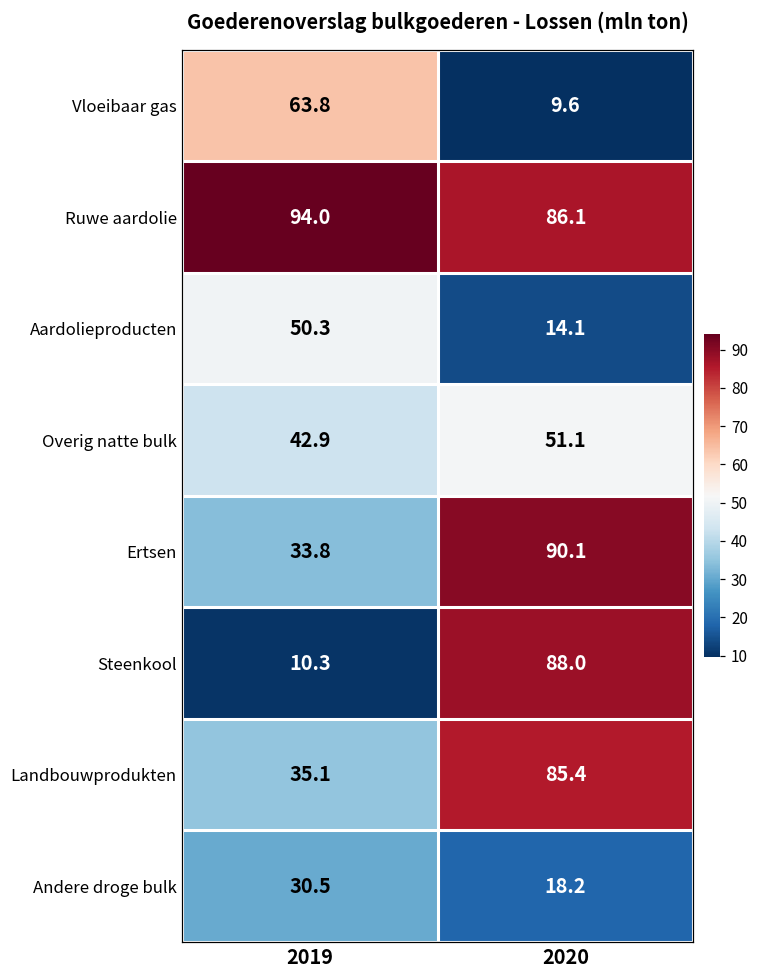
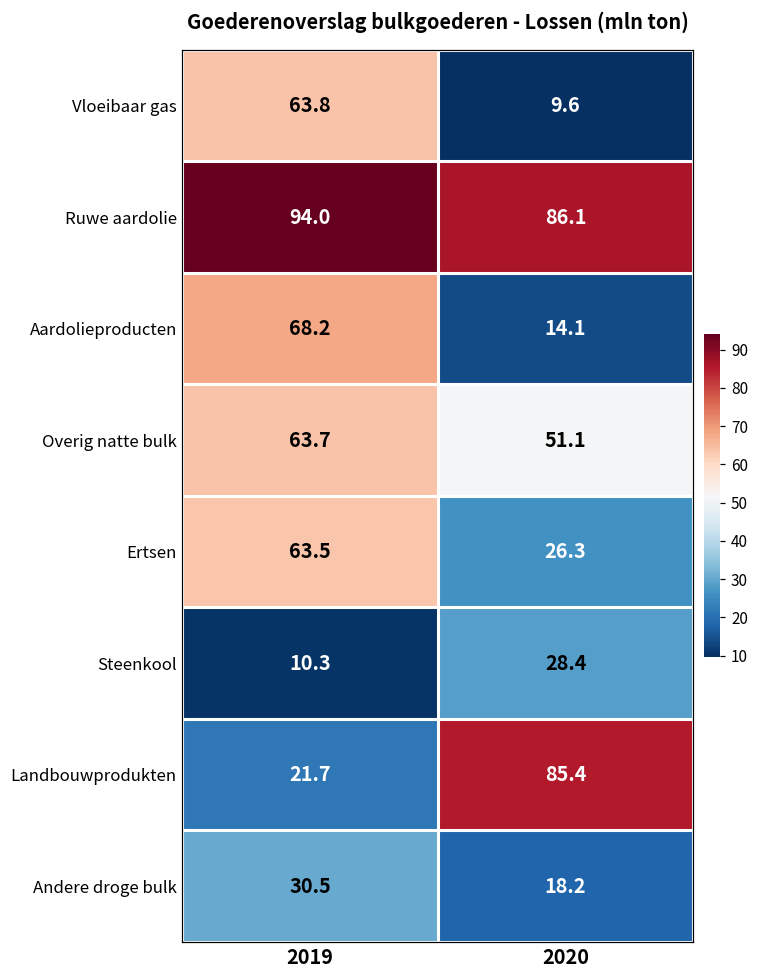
Aardolieproducten, 2019: 50.3 -> 68.2
Overig natte bulk, 2019: 42.9 -> 63.7
Ertsen, 2019: 33.8 -> 63.5
Ertsen, 2020: 90.1 -> 26.3
Steenkool, 2020: 88.0 -> 28.4
Landbouwprodukten, 2019: 35.1 -> 21.7
